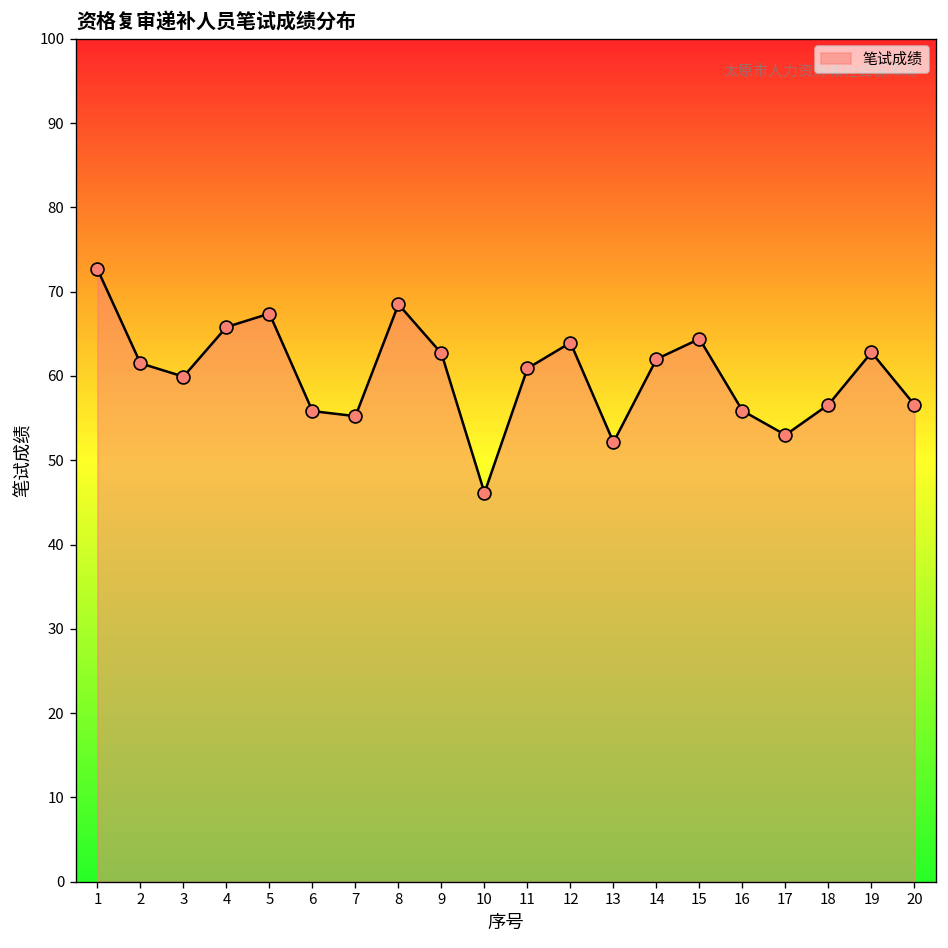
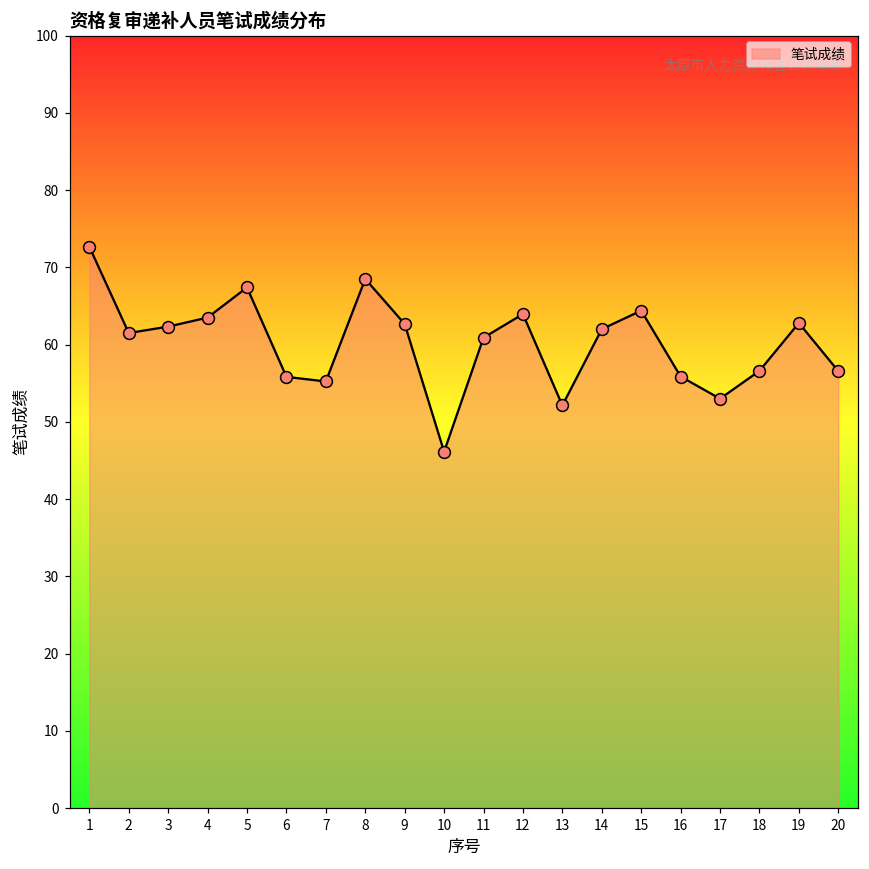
3: 60 -> 62
4: 66 -> 64
